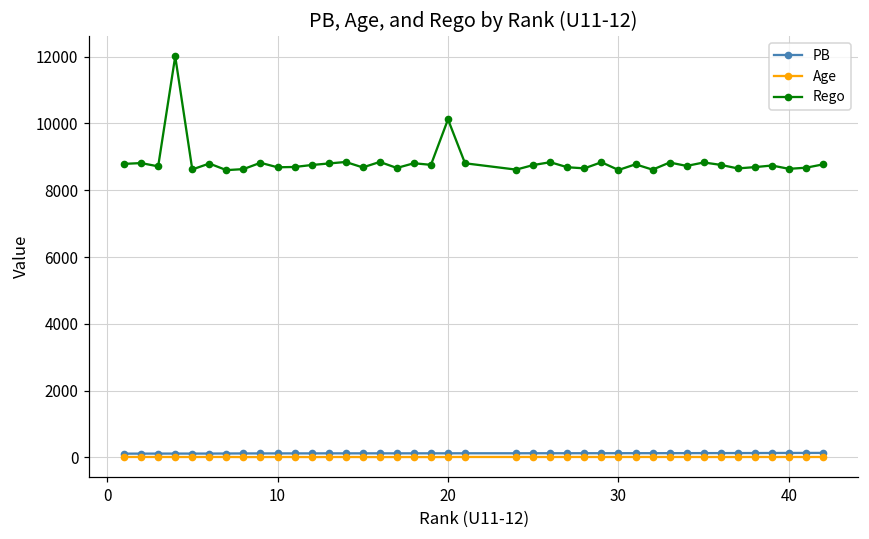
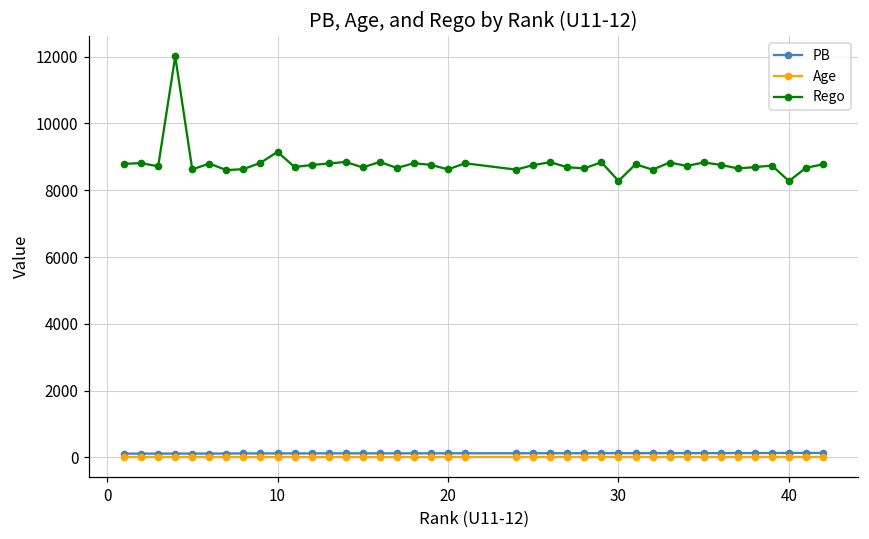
Rego, 10: 8700 -> 9100
Rego, 20: 10100 -> 8600
Rego, 30: 8600 -> 8300
Rego, 40: 8600 -> 8300
